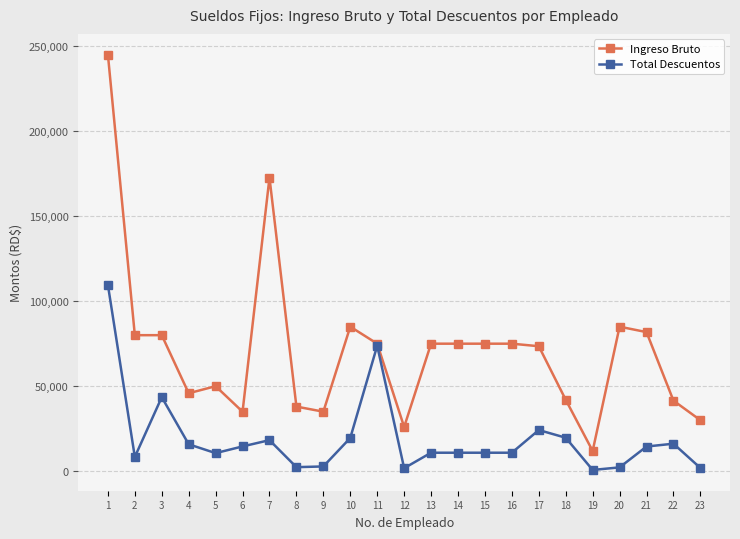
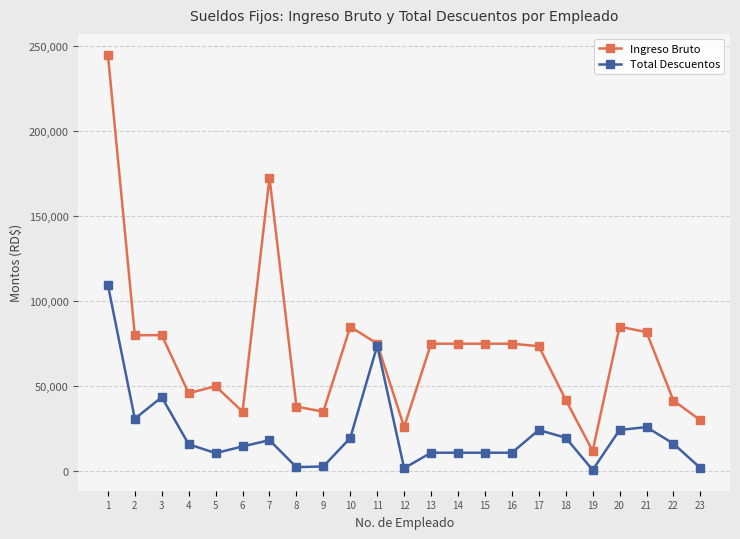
Total Descuentos, 2: 8,000 -> 31,000
Total Descuentos, 20: 2,000 -> 24,000
Total Descuentos, 21: 15,000 -> 26,000
